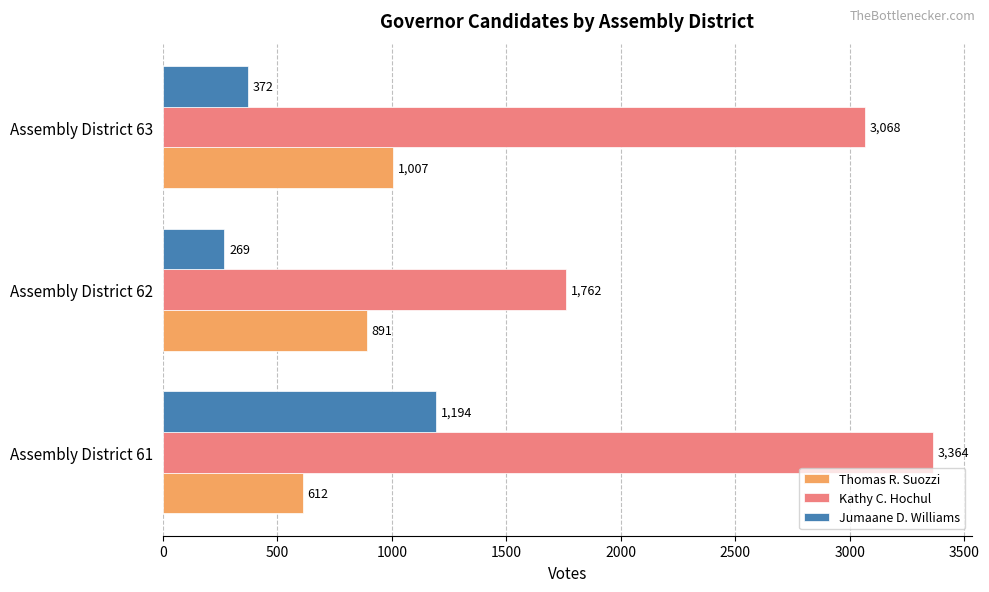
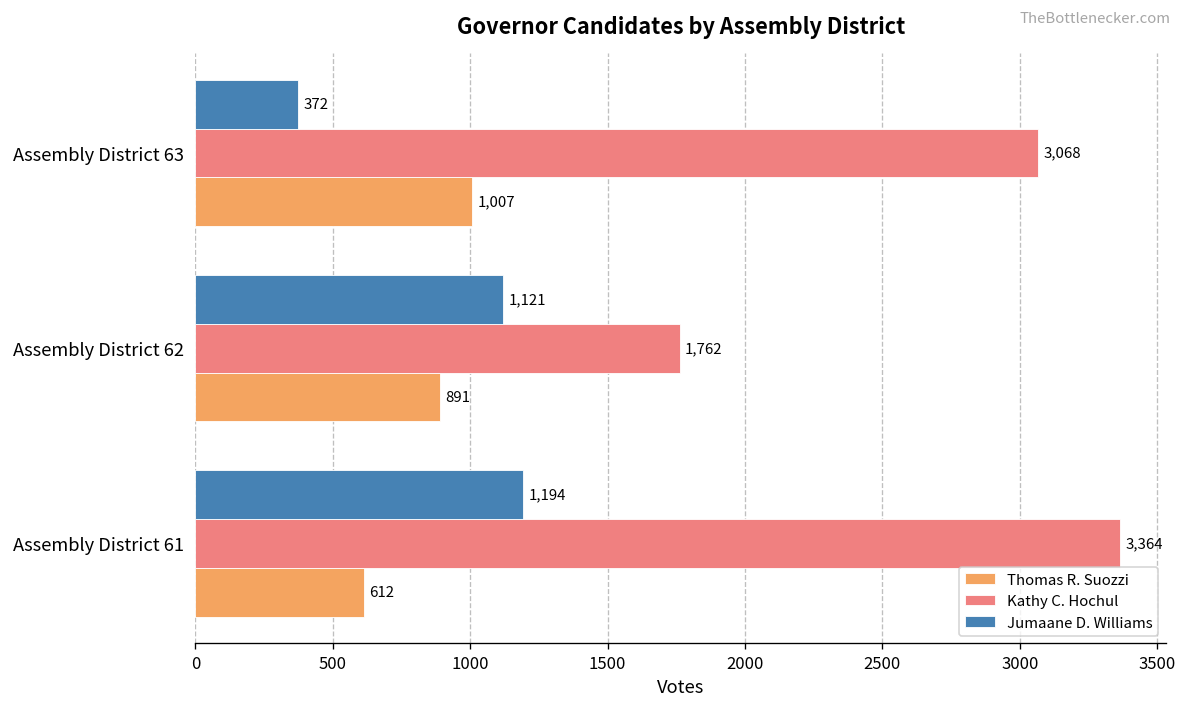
Jumaane D. Williams, Assembly District 62: 269 -> 1,121
